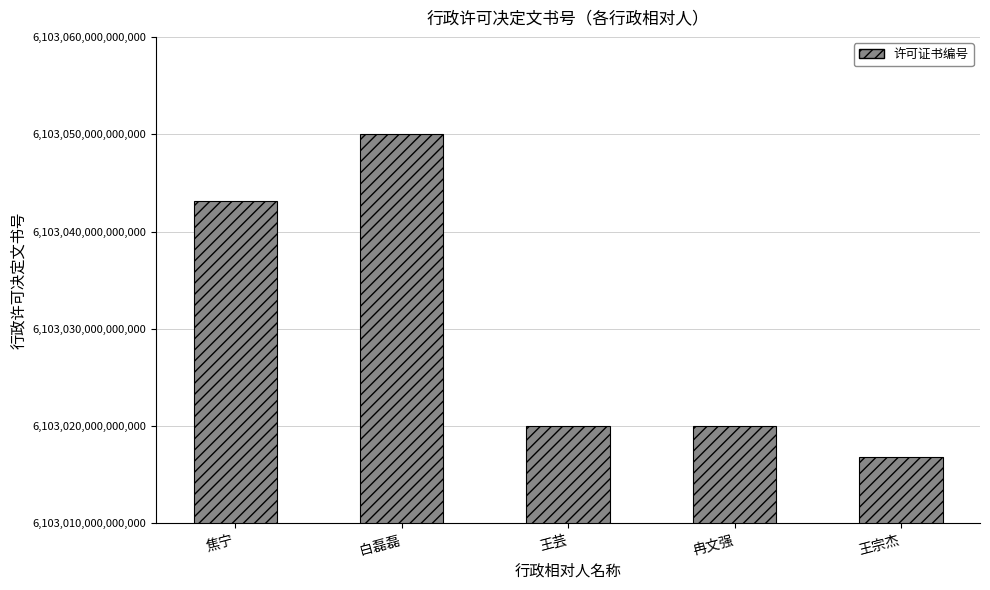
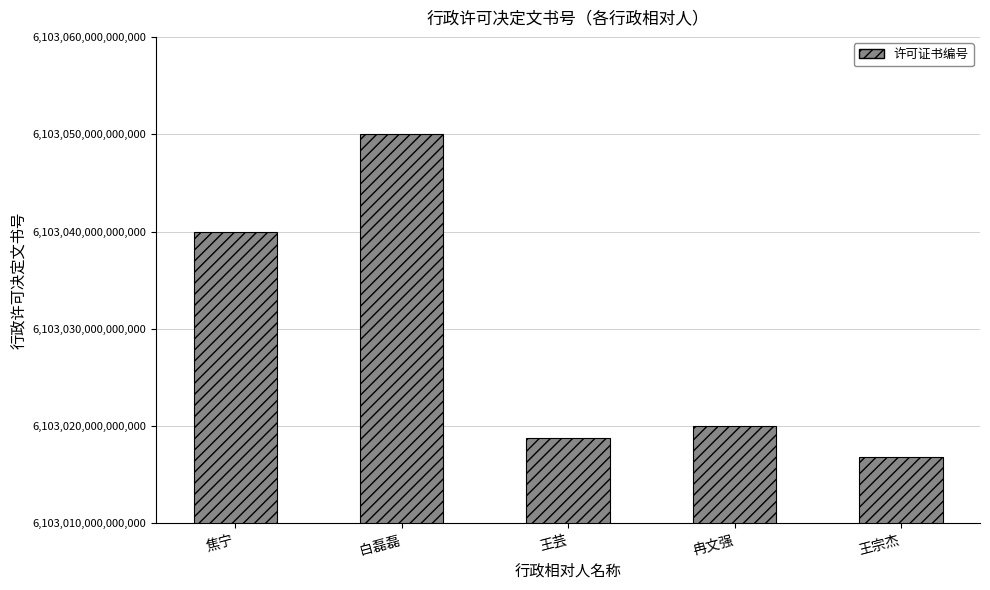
焦宁: 6,103,043,000,000,000 -> 6,103,040,000,000,000
王芸: 6,103,020,000,000,000 -> 6,103,019,000,000,000
